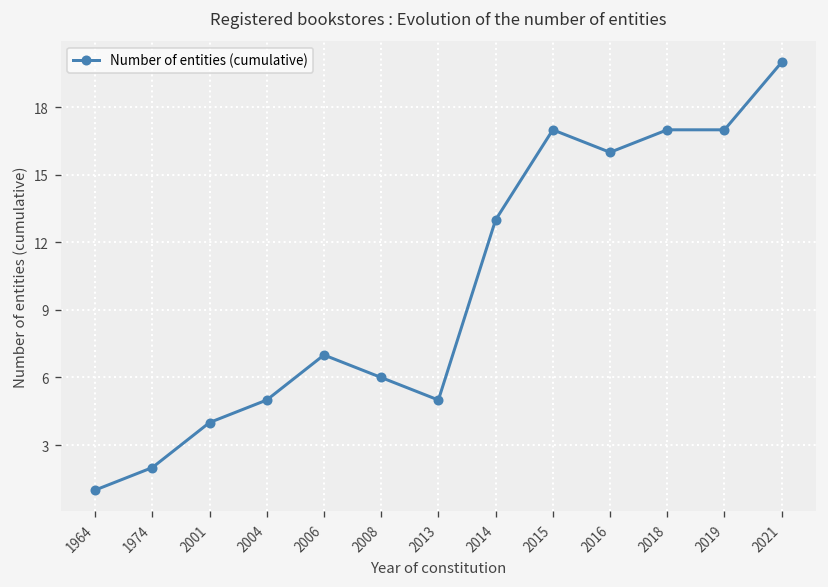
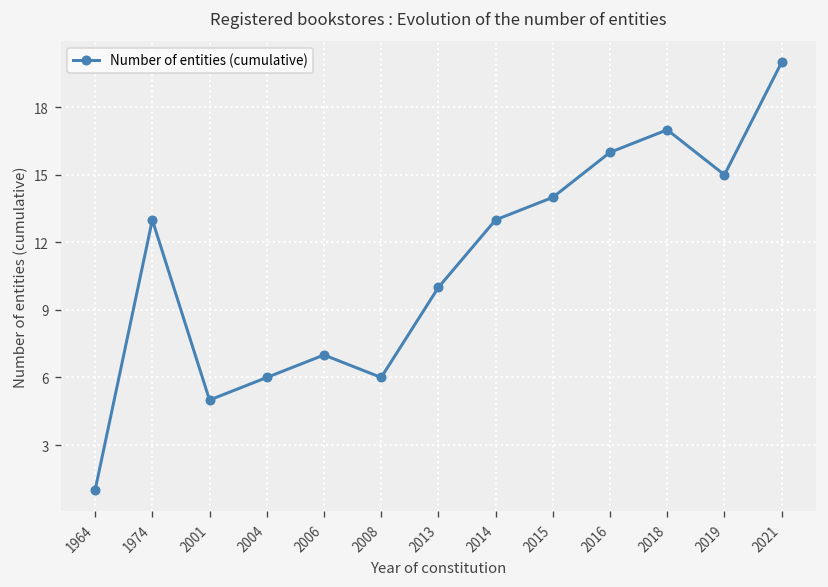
1974: 2 -> 13
2001: 4 -> 5
2004: 5 -> 6
2013: 5 -> 10
2015: 17 -> 14
2019: 17 -> 15
